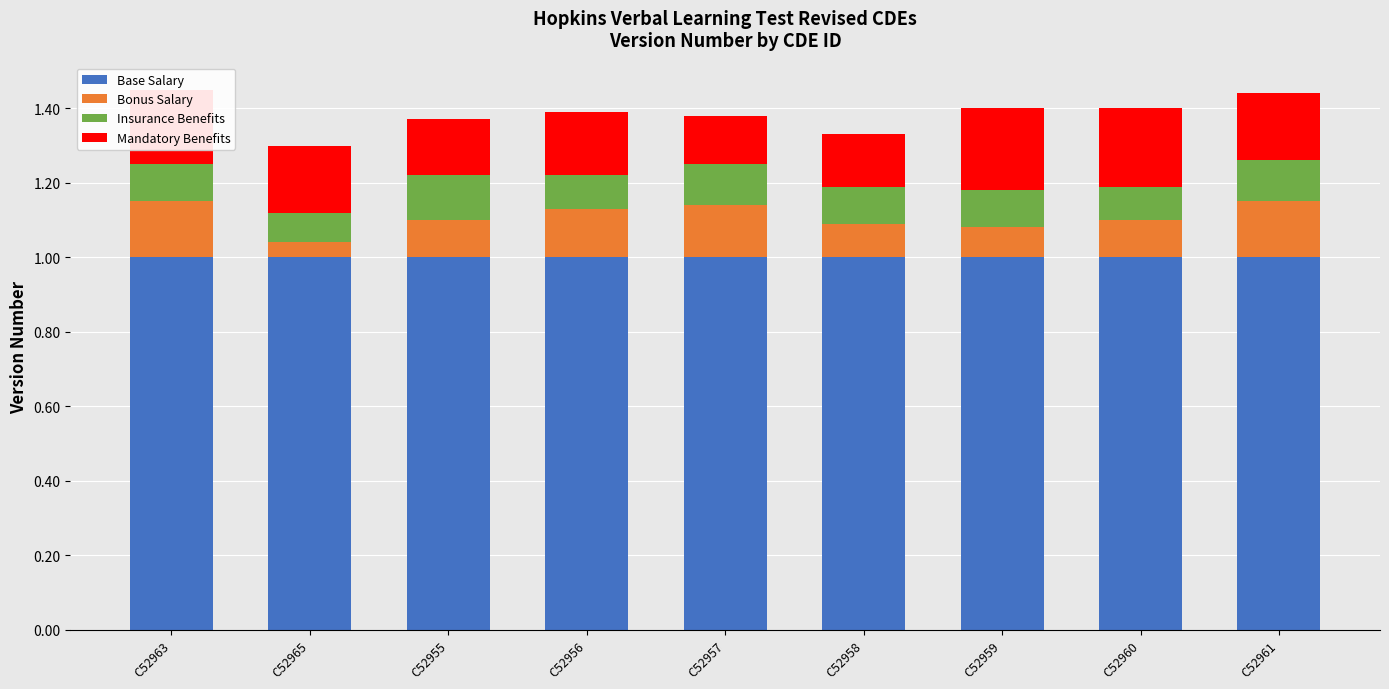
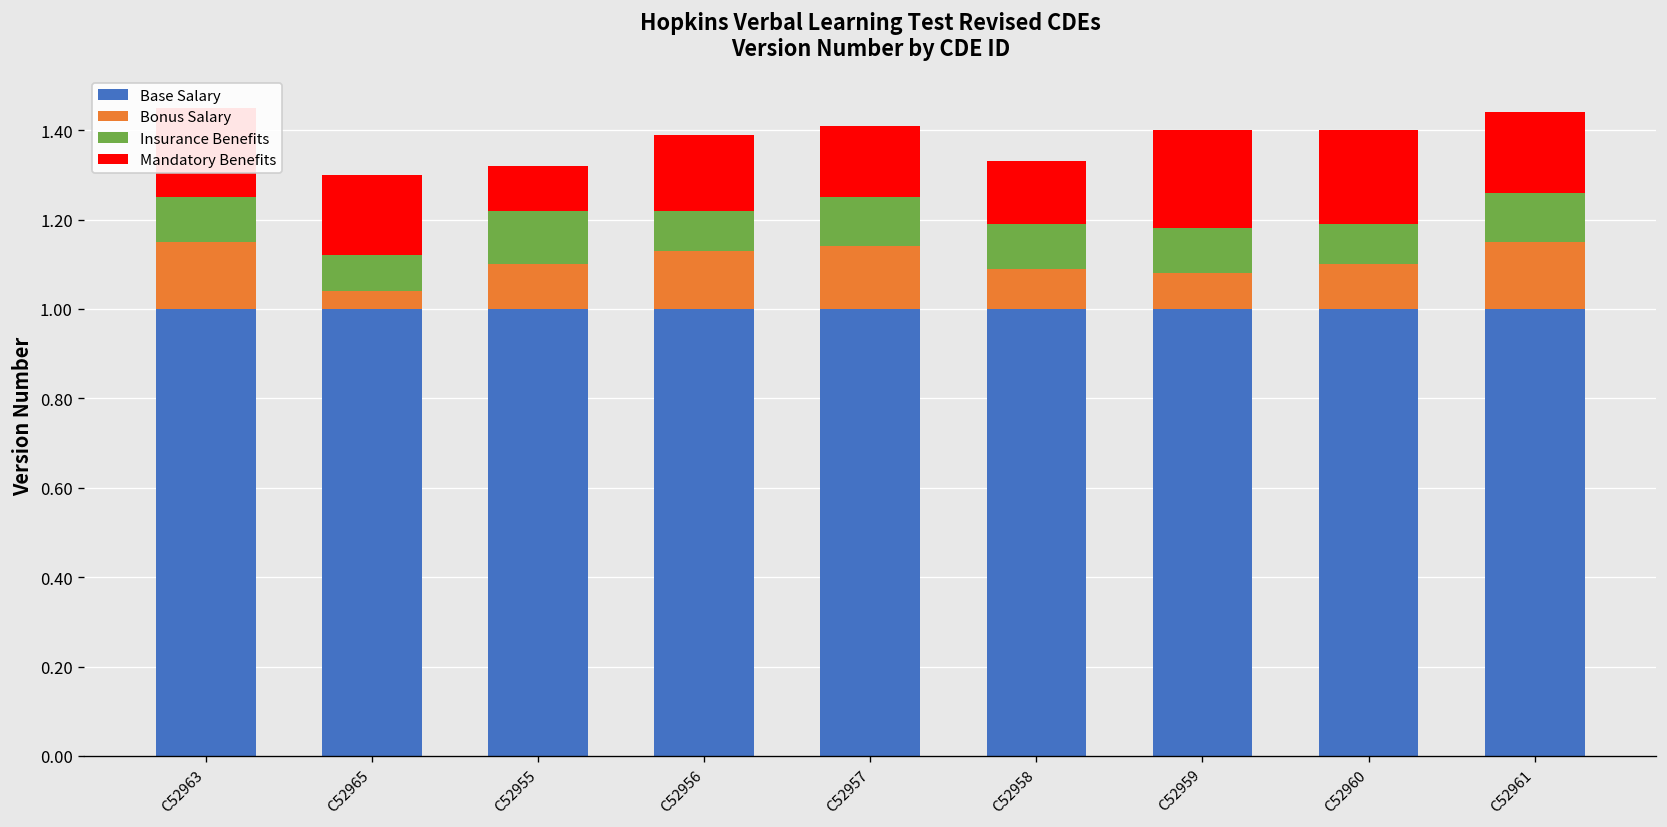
Mandatory Benefits, C52955: 0.15 -> 0.10
Mandatory Benefits, C52957: 0.13 -> 0.16
